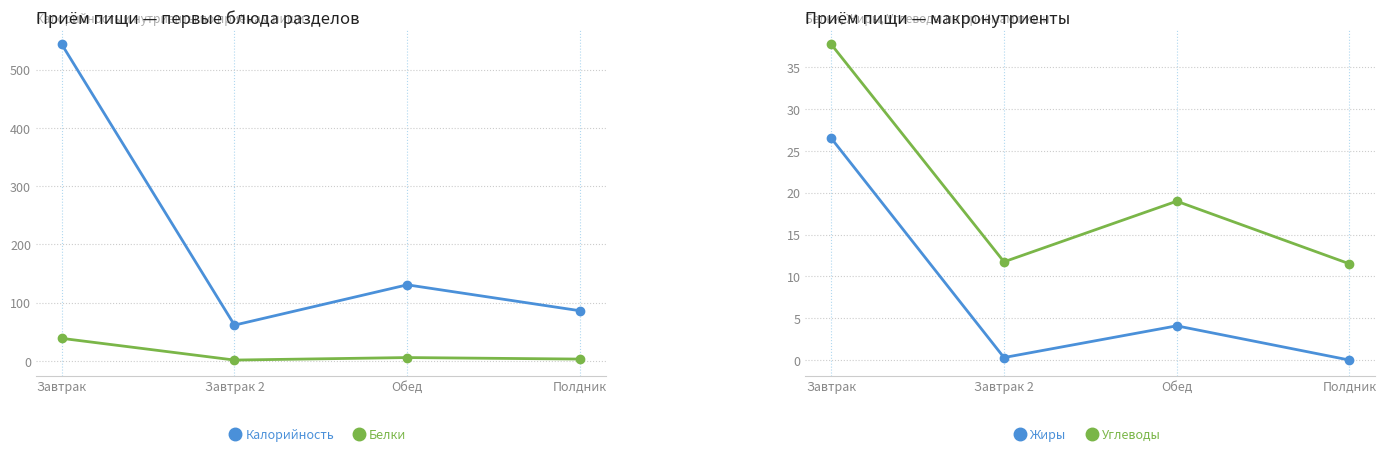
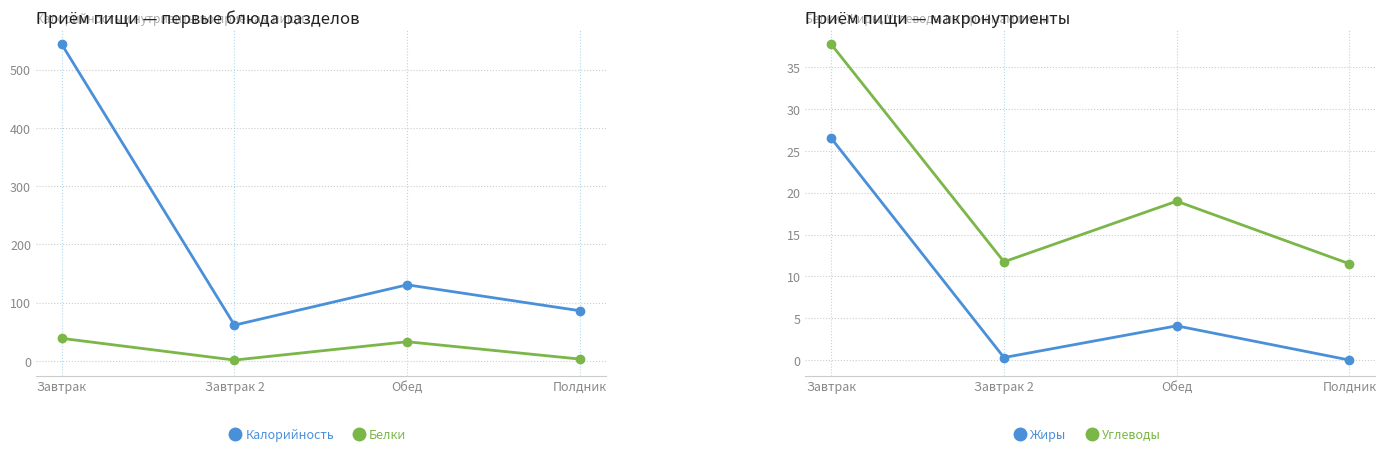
Приём пищи — первые блюда разделов, Белки, Обед: 10 -> 30
